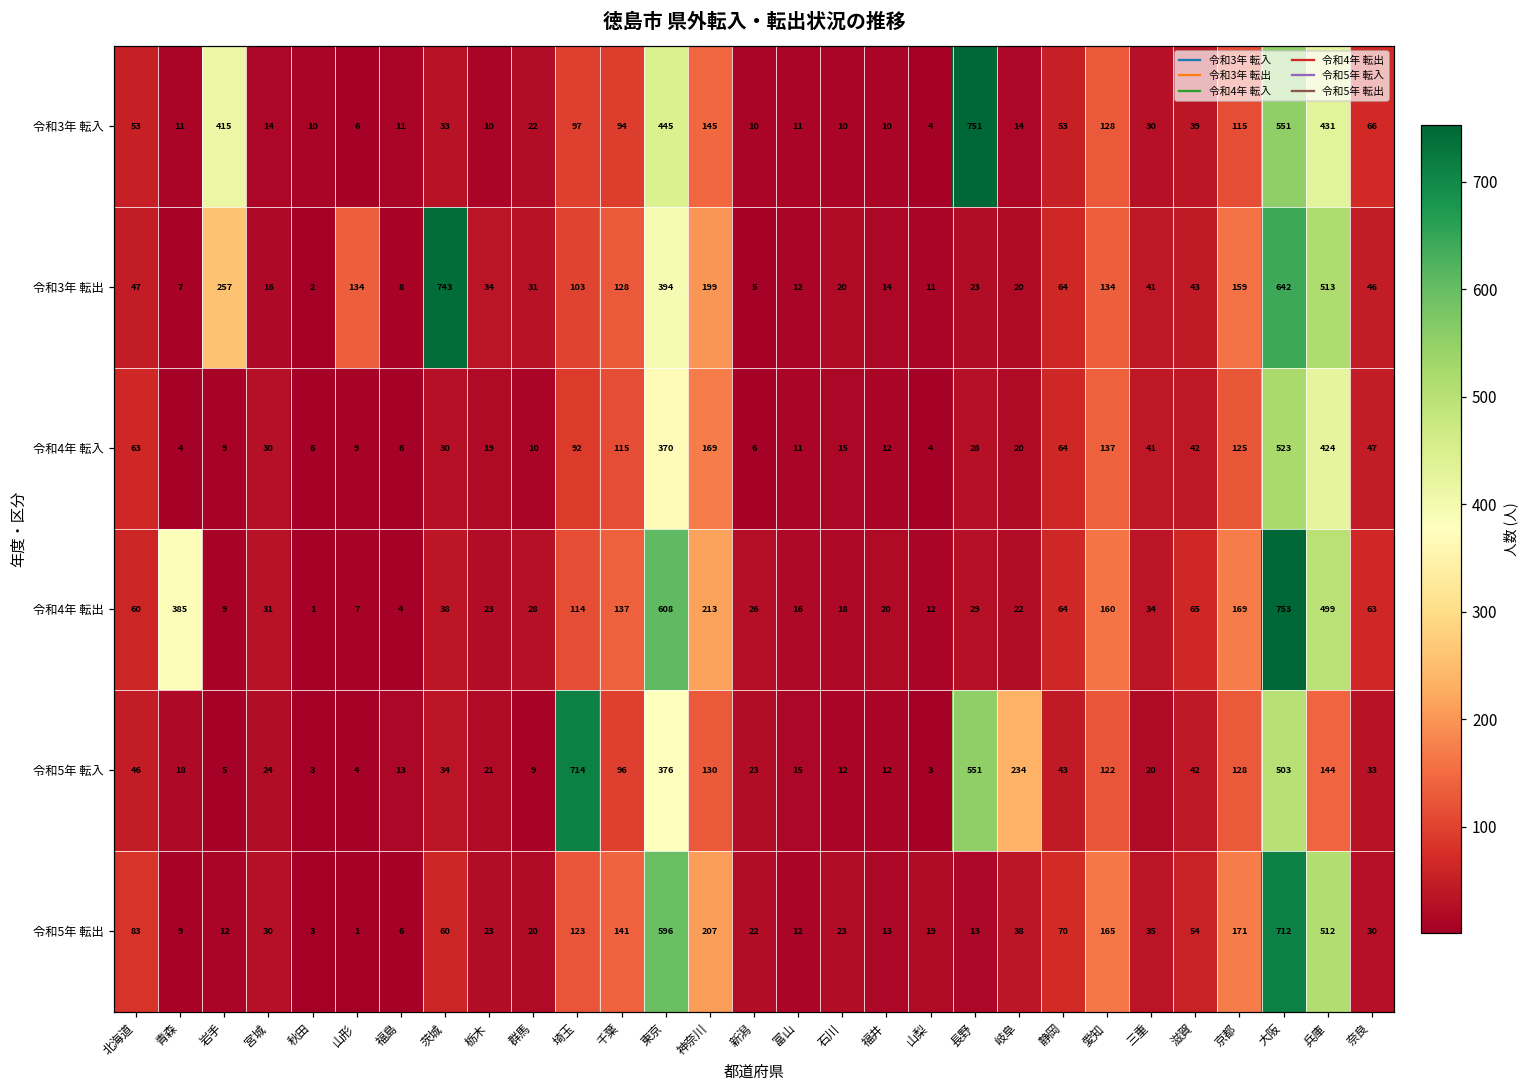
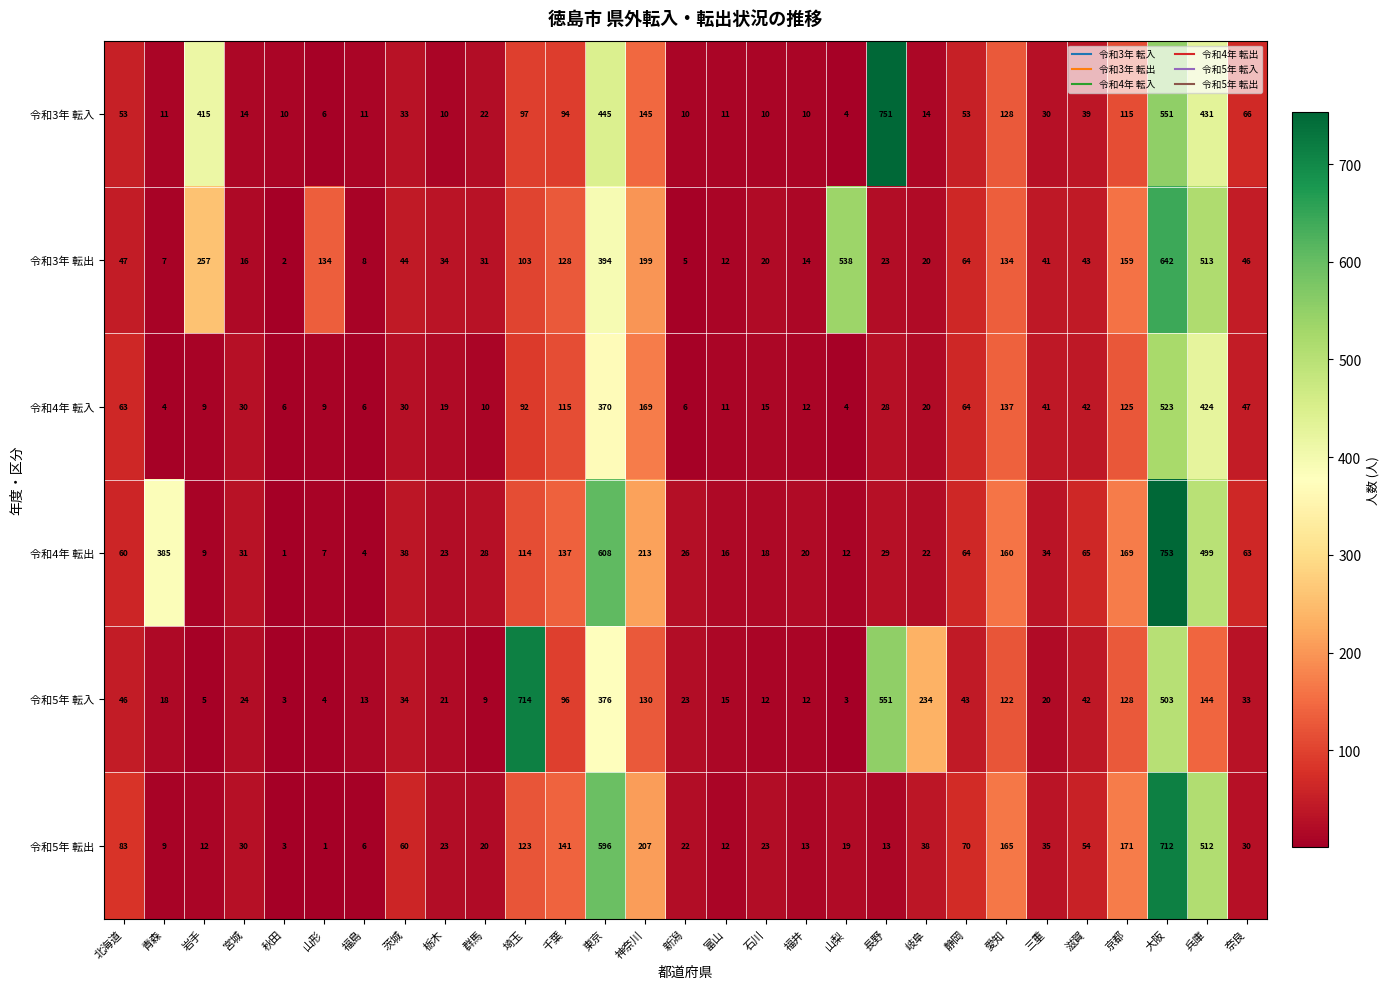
令和3年 転出, 茨城: 743 -> 44
令和3年 転出, 山梨: 11 -> 538
